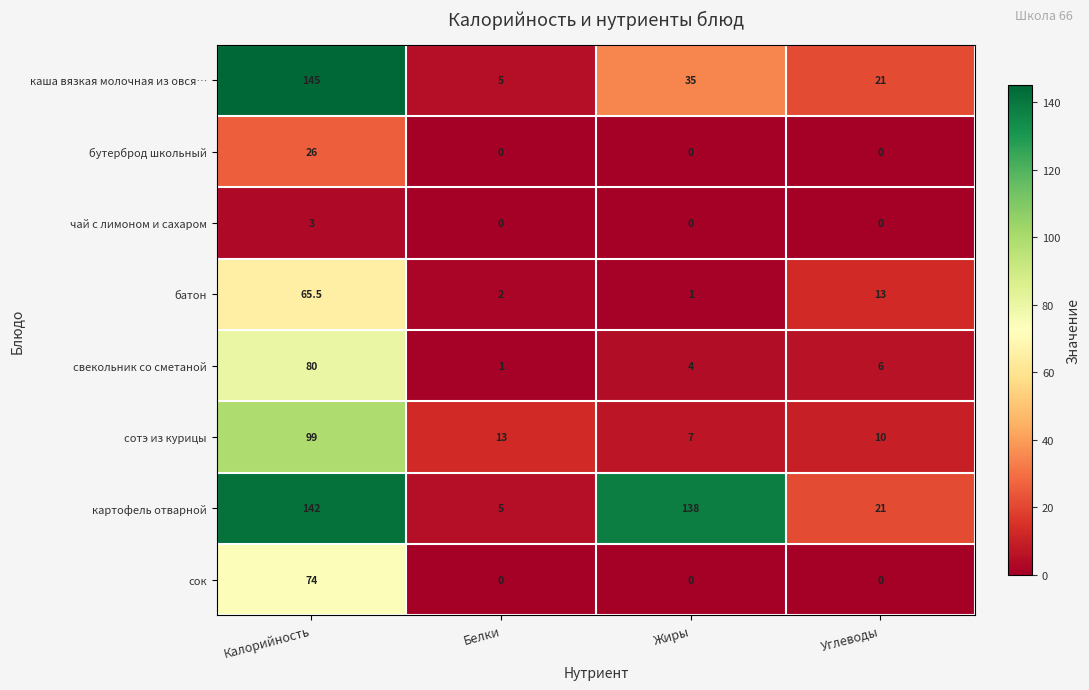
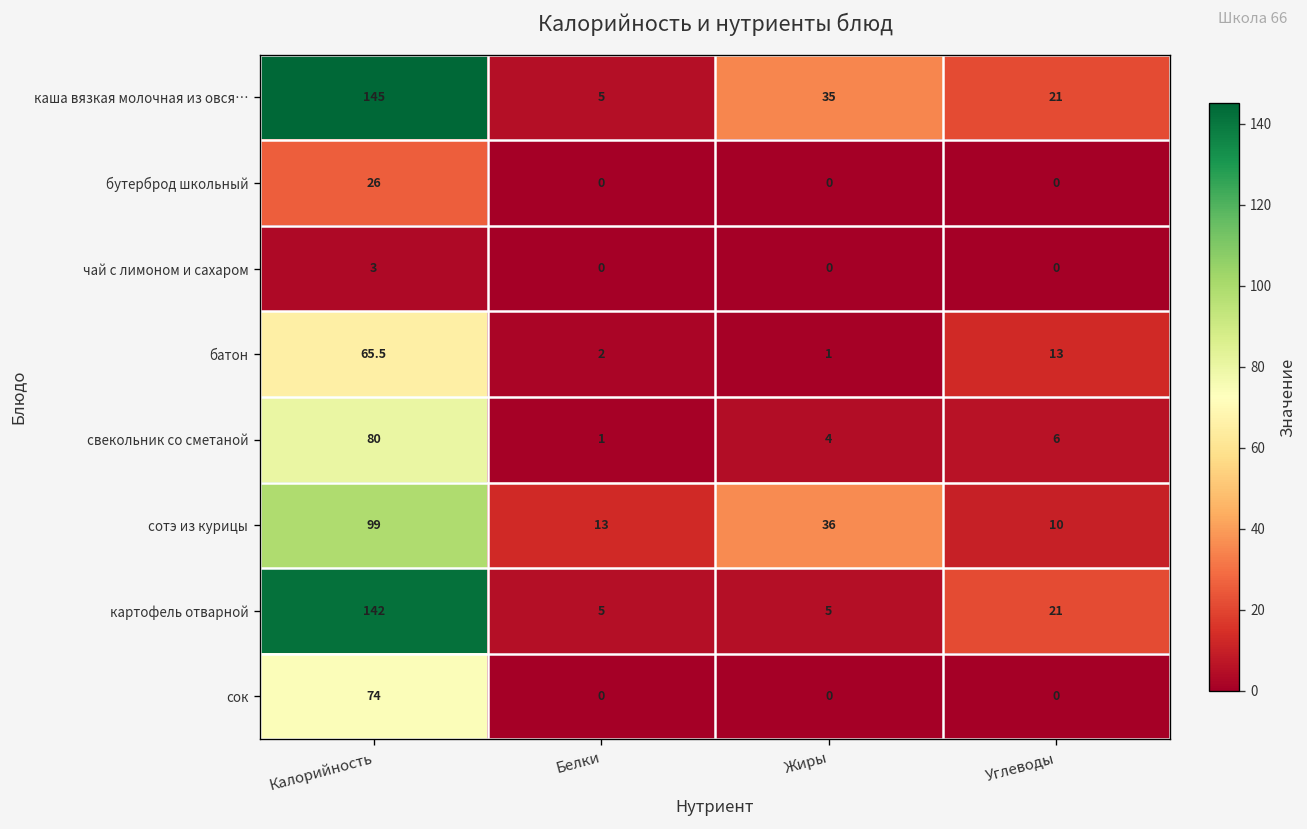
сотэ из курицы, Жиры: 7 -> 36
картофель отварной, Жиры: 138 -> 5
